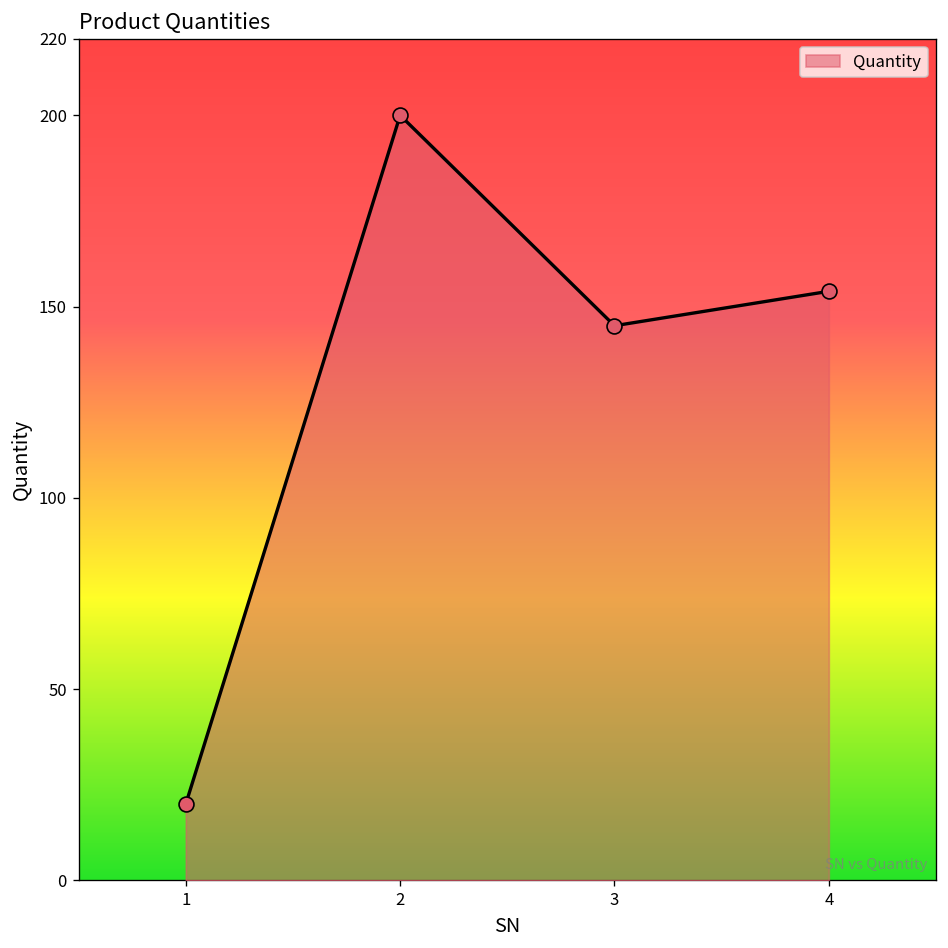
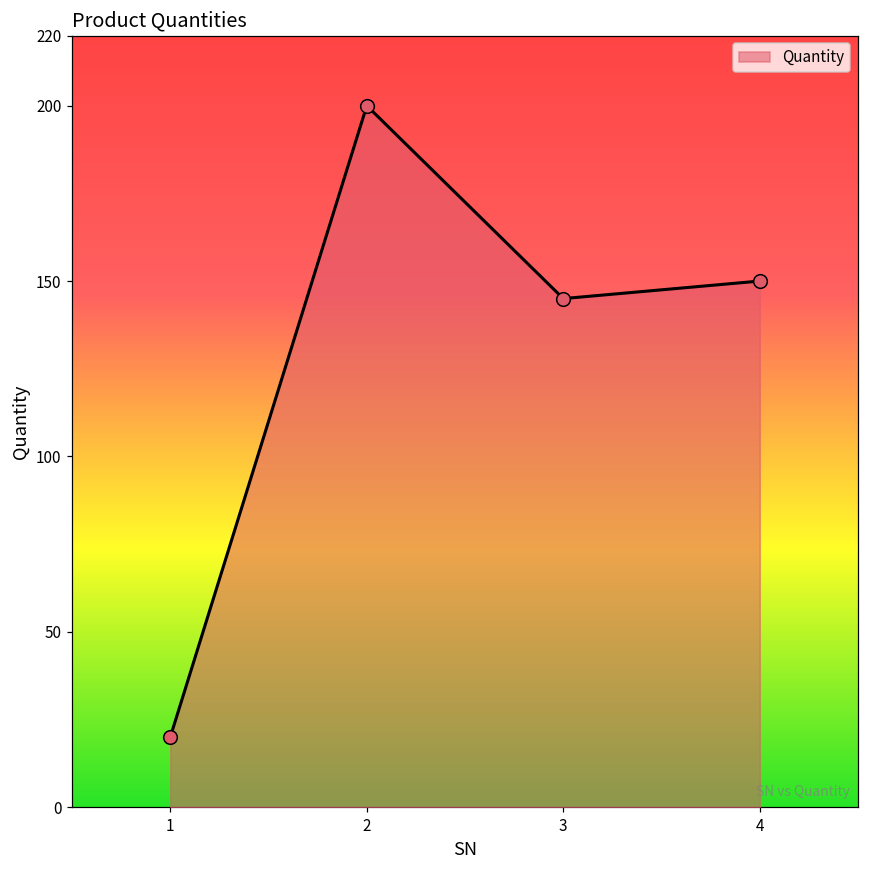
4: 154 -> 150
